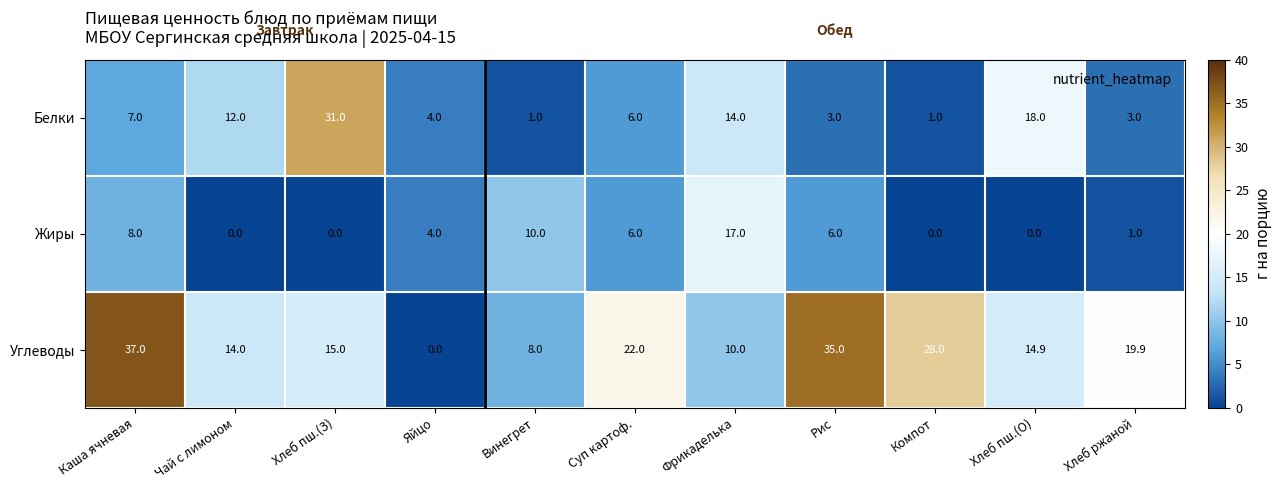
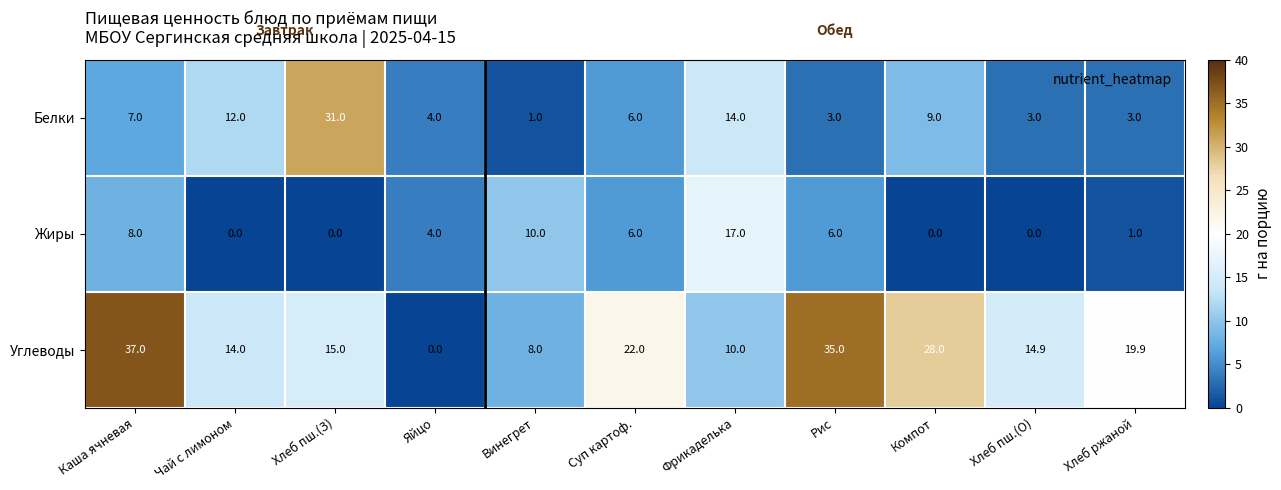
Белки, Компот: 1.0 -> 9.0
Белки, Хлеб пш.(О): 18.0 -> 3.0
